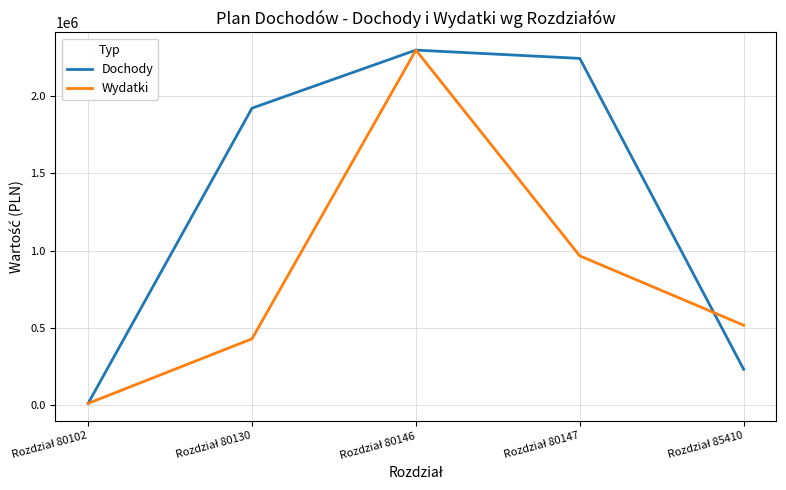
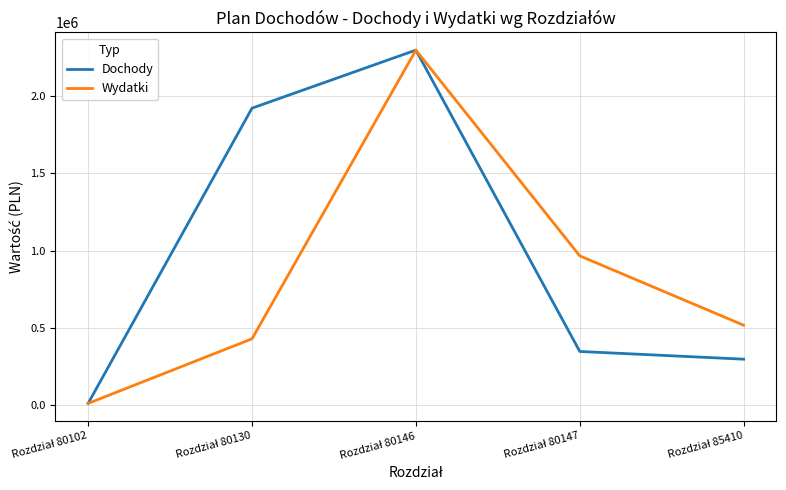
Dochody, Rozdział 80147: 2250000 -> 350000
Dochody, Rozdział 85410: 230000 -> 300000
